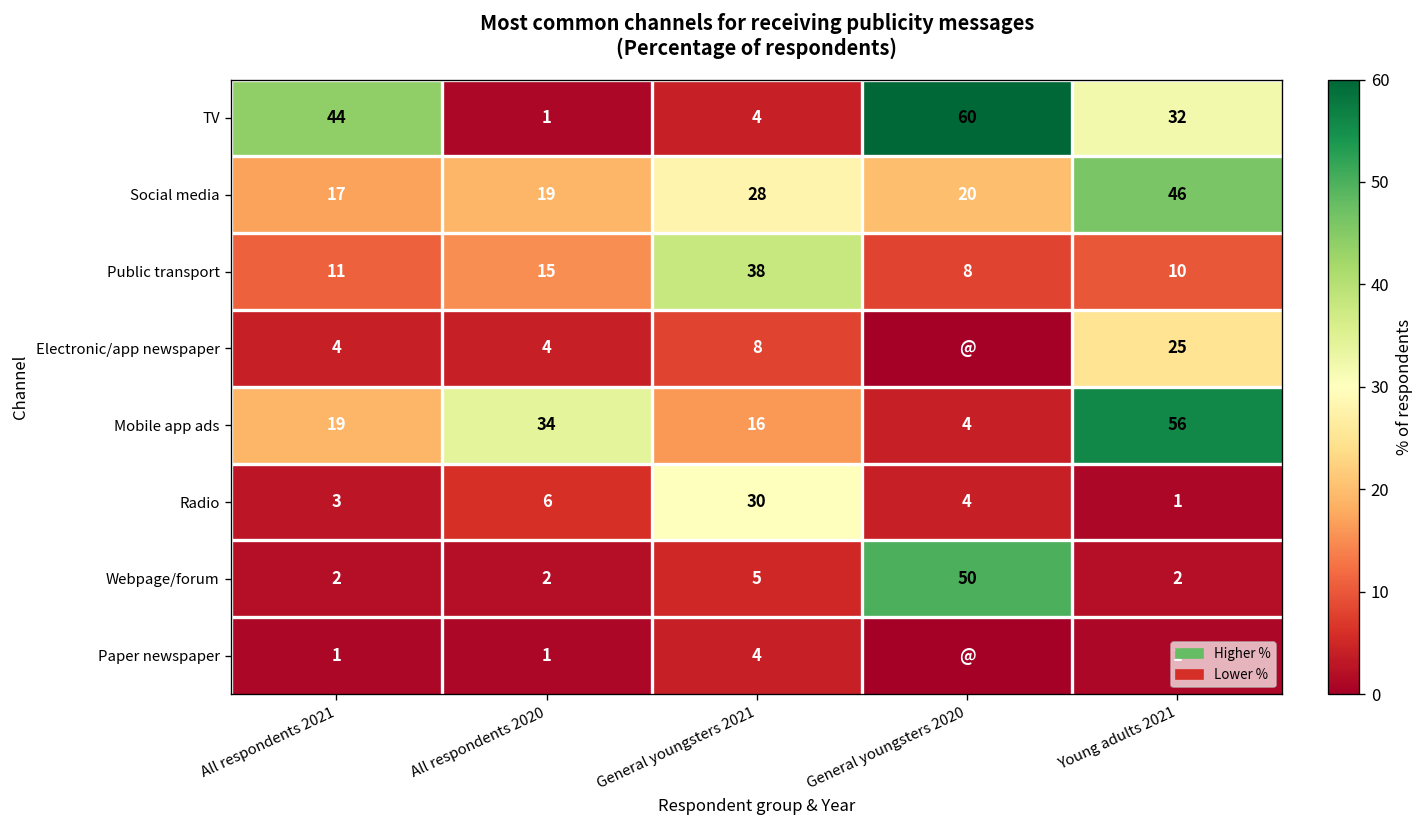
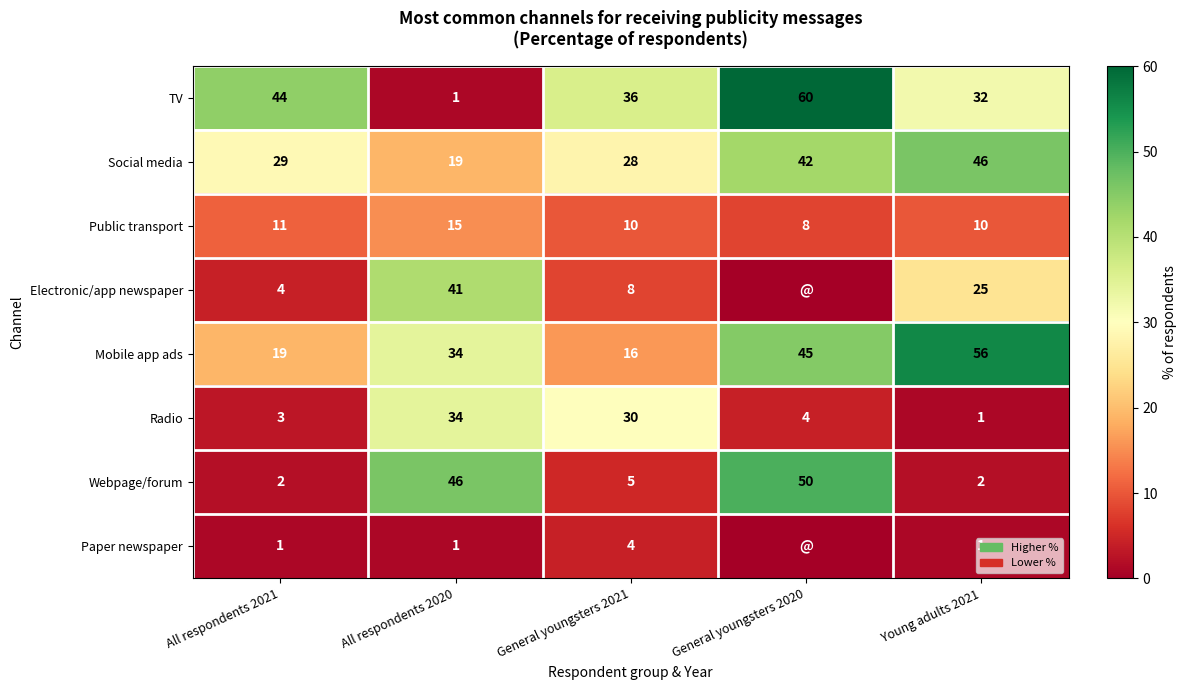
TV, General youngsters 2021: 4 -> 36
Social media, All respondents 2021: 17 -> 29
Social media, General youngsters 2020: 20 -> 42
Public transport, General youngsters 2021: 38 -> 10
Electronic/app newspaper, All respondents 2020: 4 -> 41
Mobile app ads, General youngsters 2020: 4 -> 45
Radio, All respondents 2020: 6 -> 34
Webpage/forum, All respondents 2020: 2 -> 46
